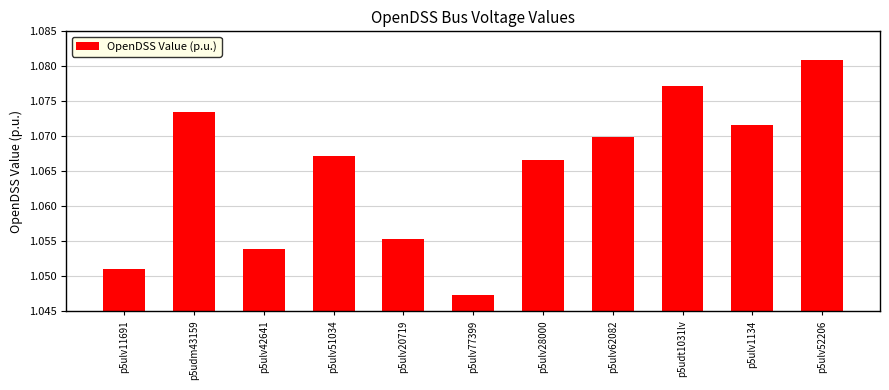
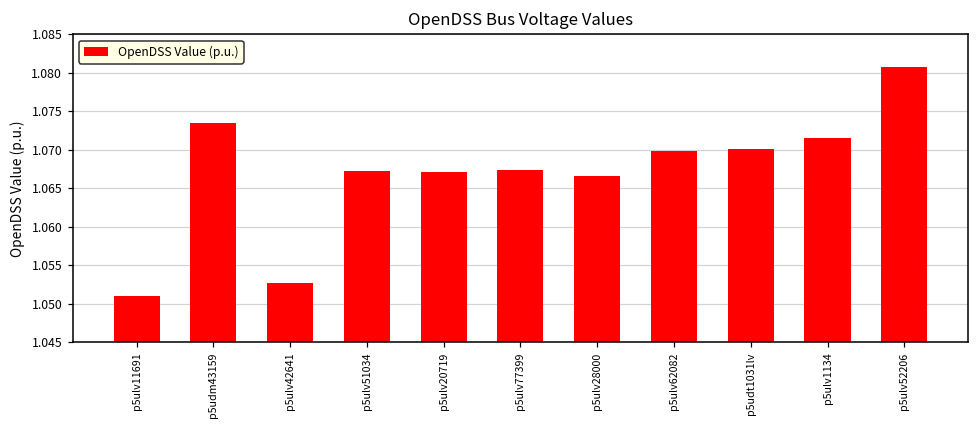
p5ulv42641: 1.054 -> 1.053
p5ulv20719: 1.055 -> 1.067
p5ulv77399: 1.047 -> 1.067
p5udt1031lv: 1.077 -> 1.070
